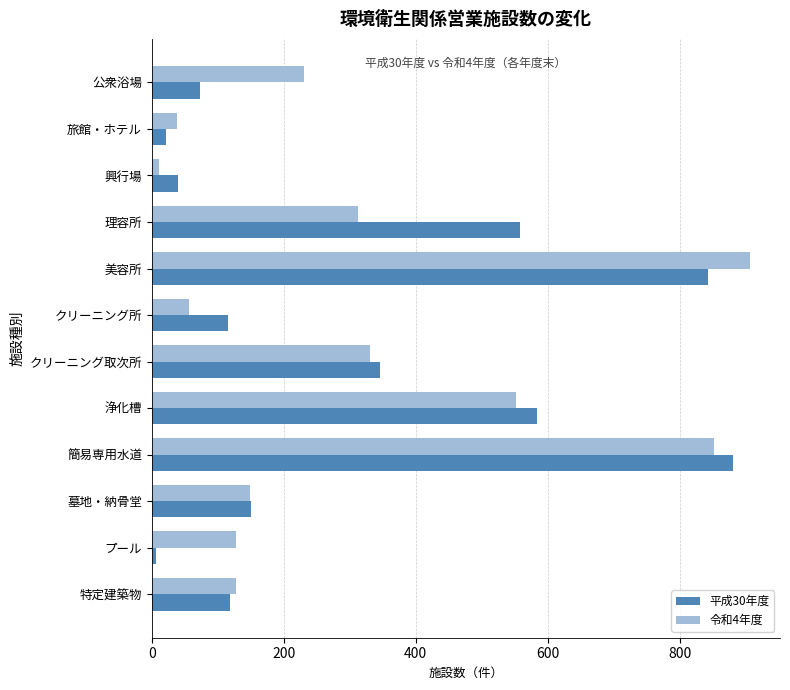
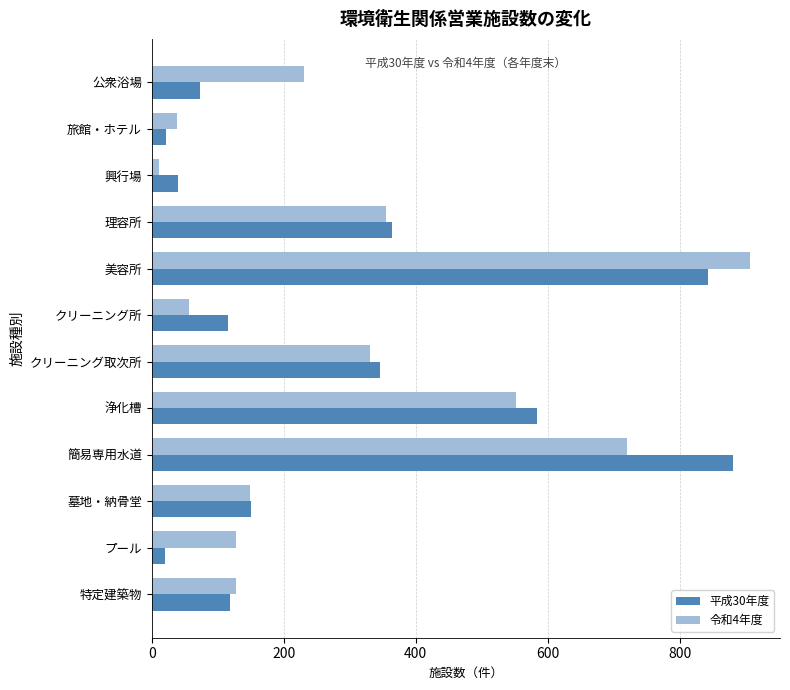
令和4年度, 理容所: 310 -> 360
平成30年度, 理容所: 560 -> 360
令和4年度, 簡易専用水道: 850 -> 720
平成30年度, プール: 10 -> 20
